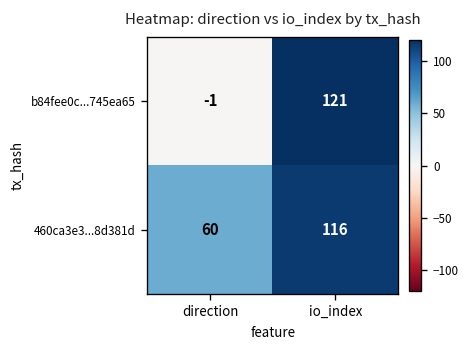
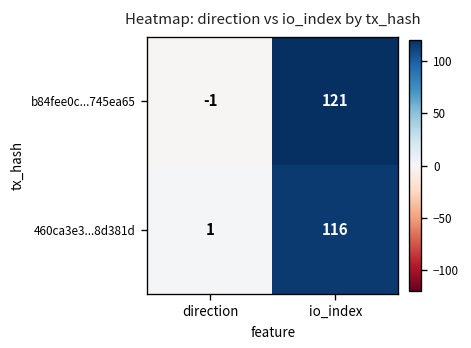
460ca3e3...8d381d, direction: 60 -> 1
